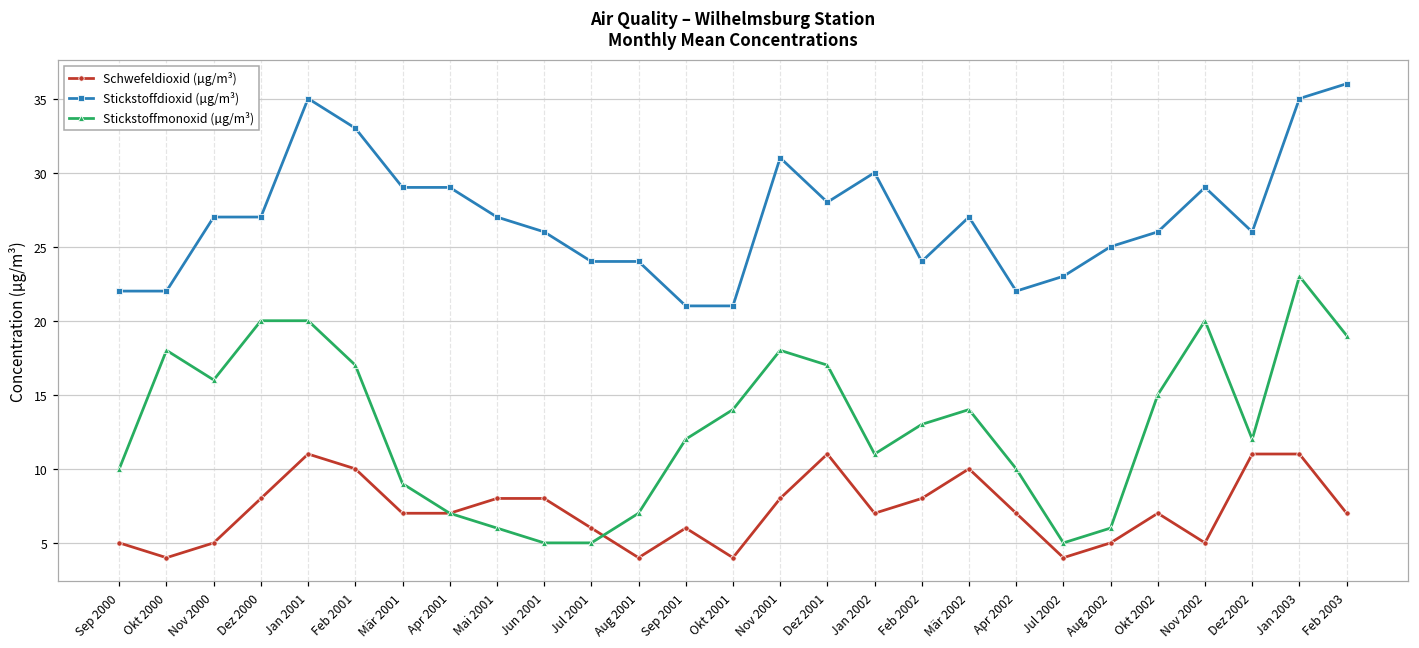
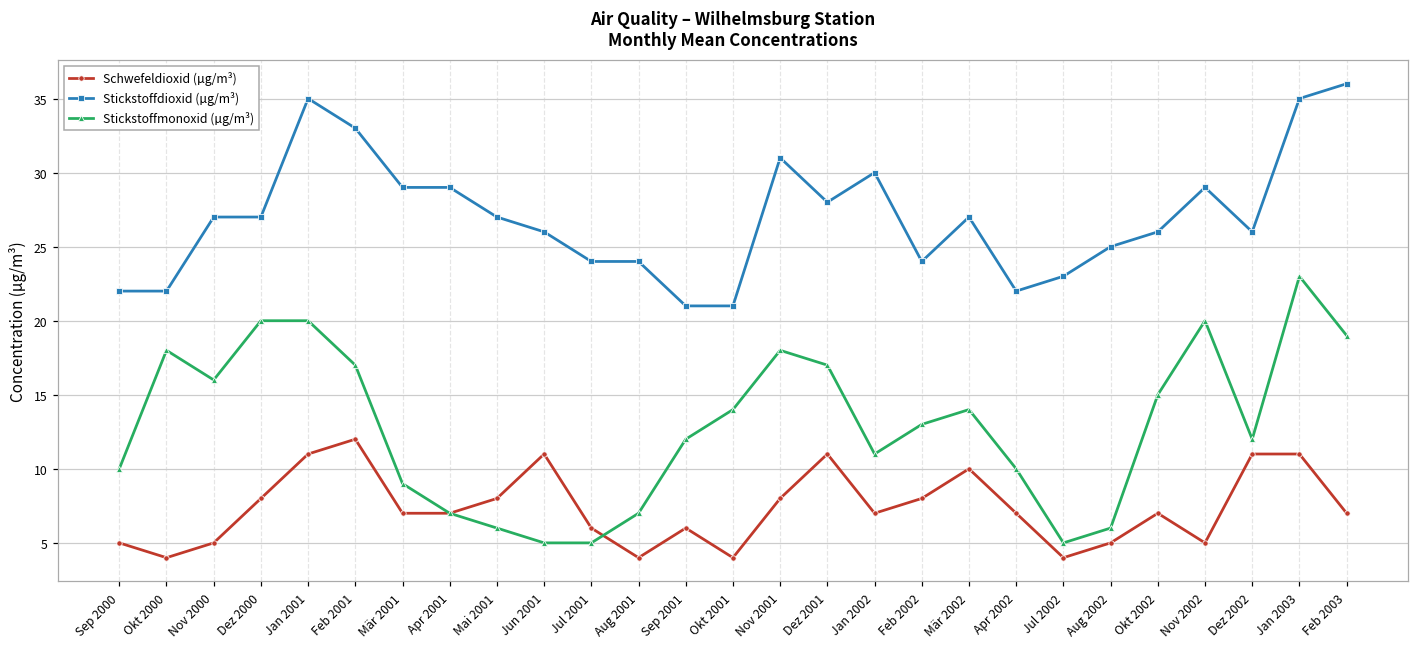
Schwefeldioxid (µg/m³), Feb 2001: 10 -> 12
Schwefeldioxid (µg/m³), Jun 2001: 8 -> 11
